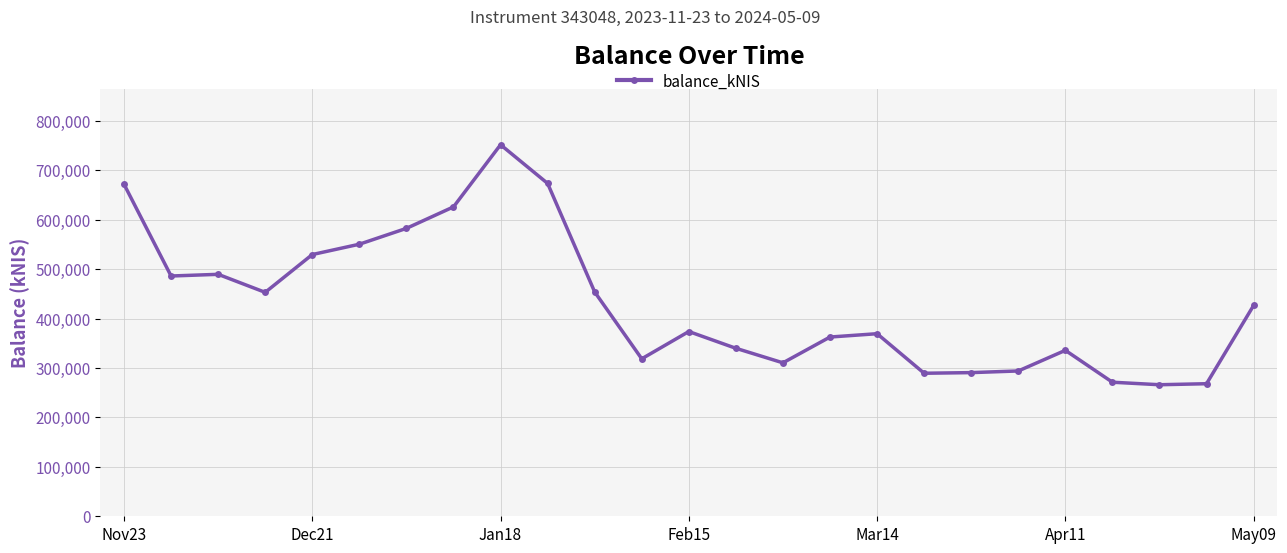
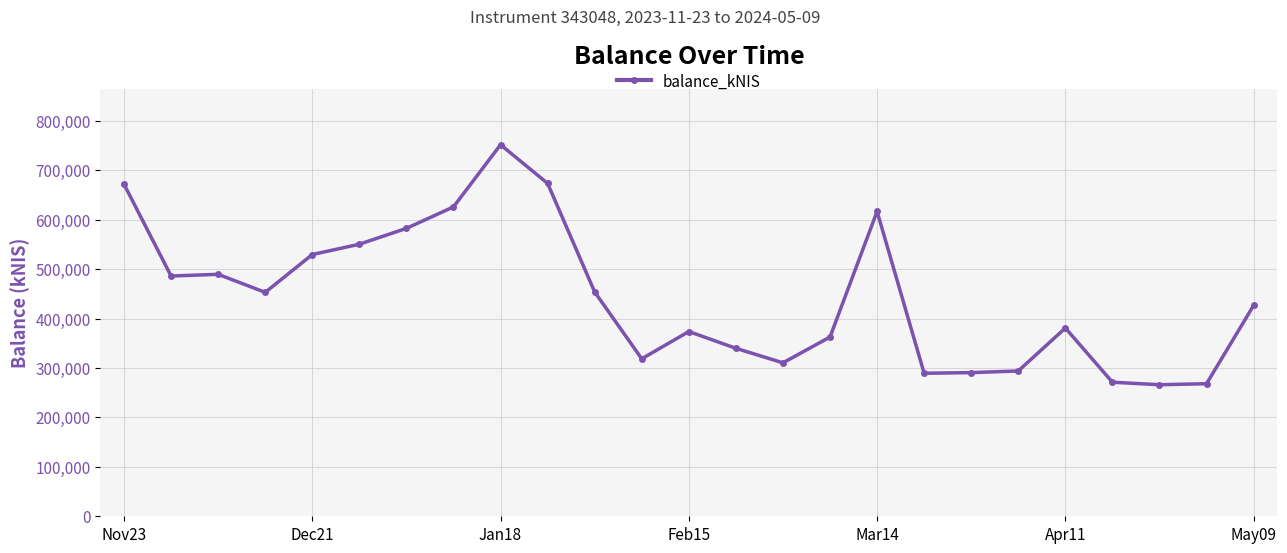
Mar14: 370,000 -> 620,000
Apr11: 340,000 -> 380,000
